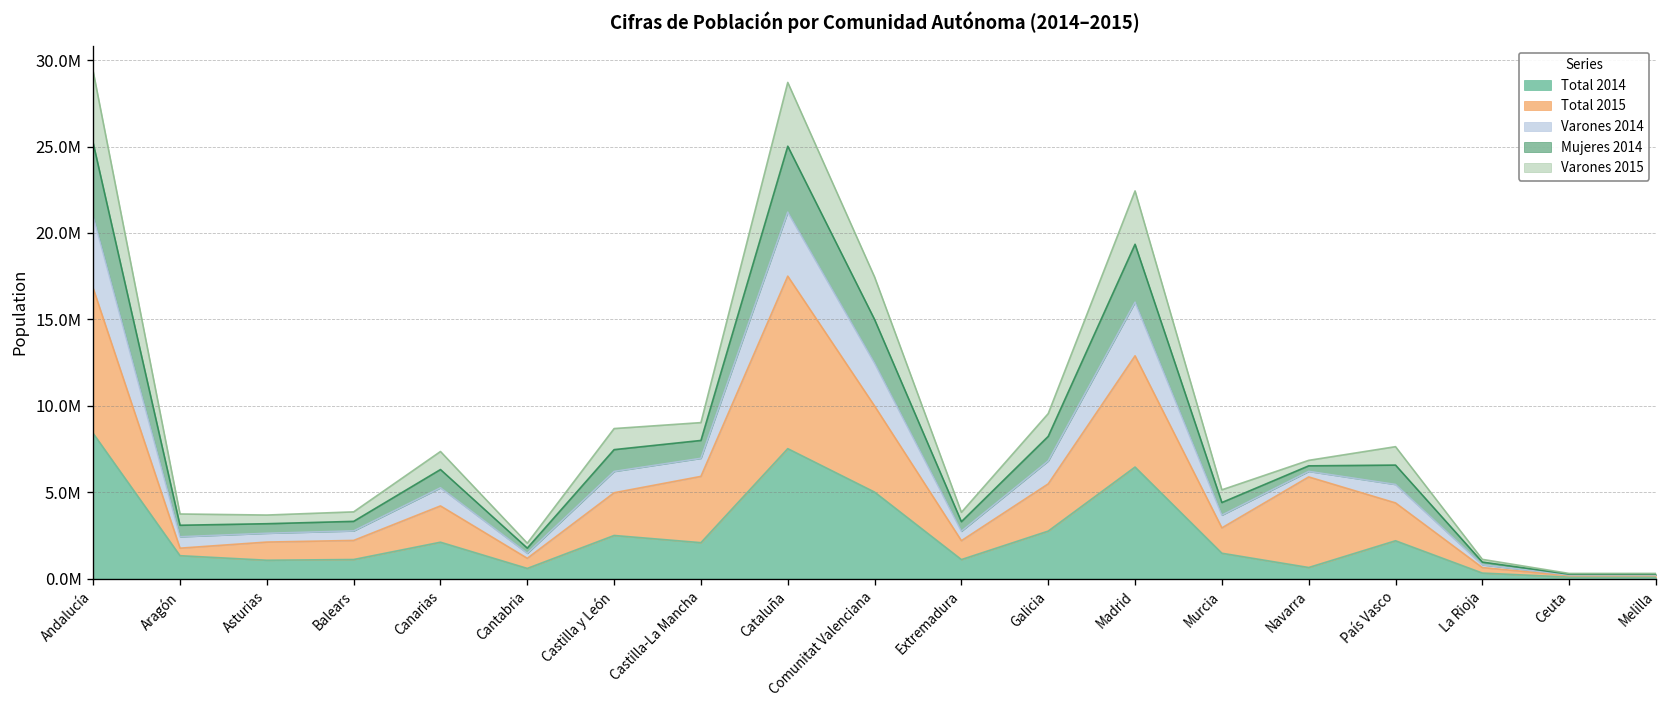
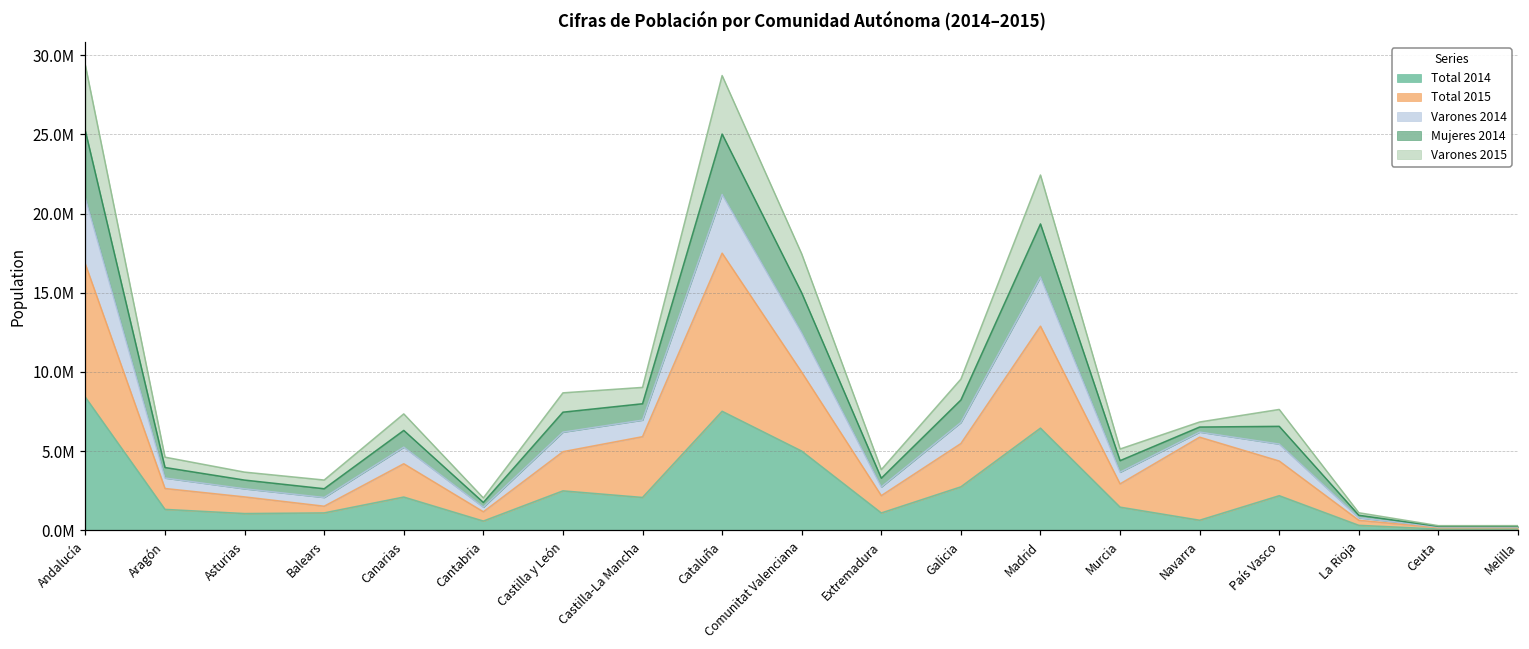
Total 2015, Aragón: 400000 -> 1300000
Total 2015, Balears: 1100000 -> 400000
